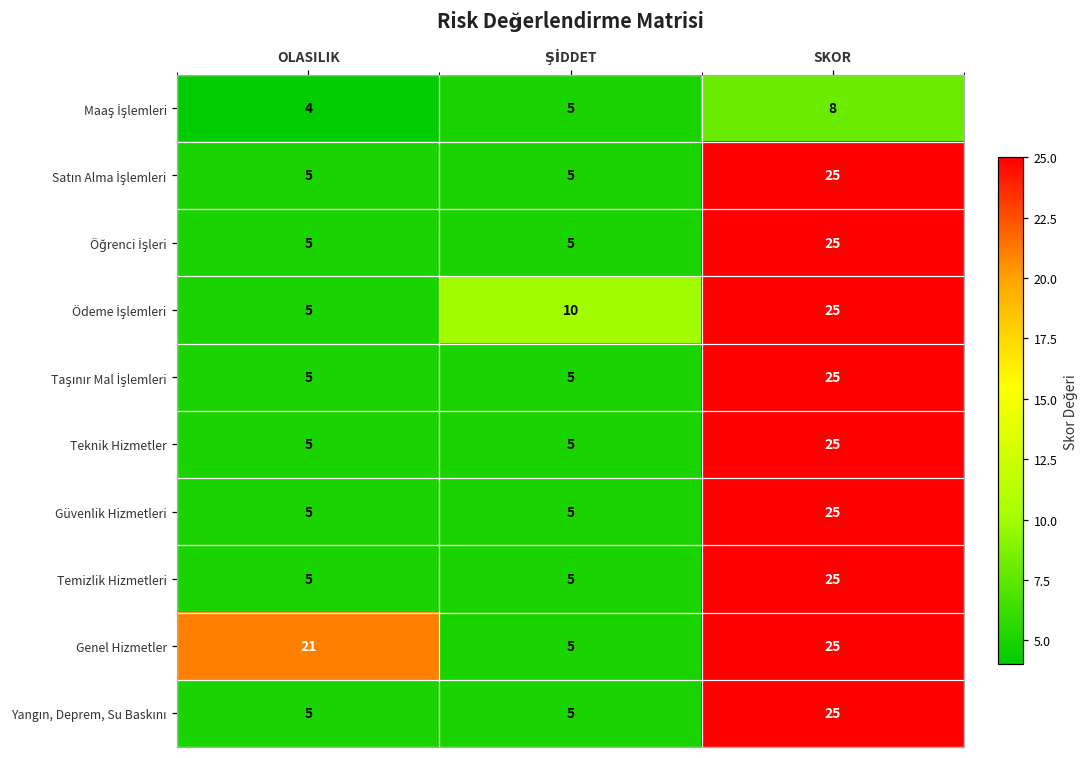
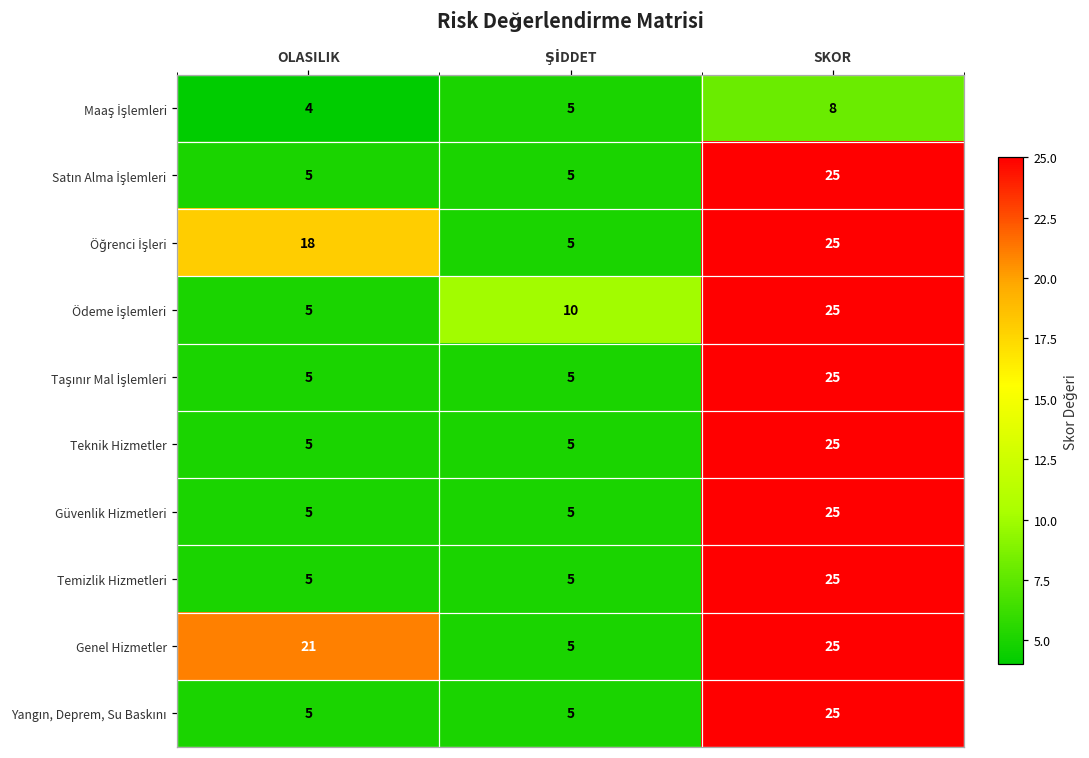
Öğrenci İşleri, OLASILIK: 5 -> 18
